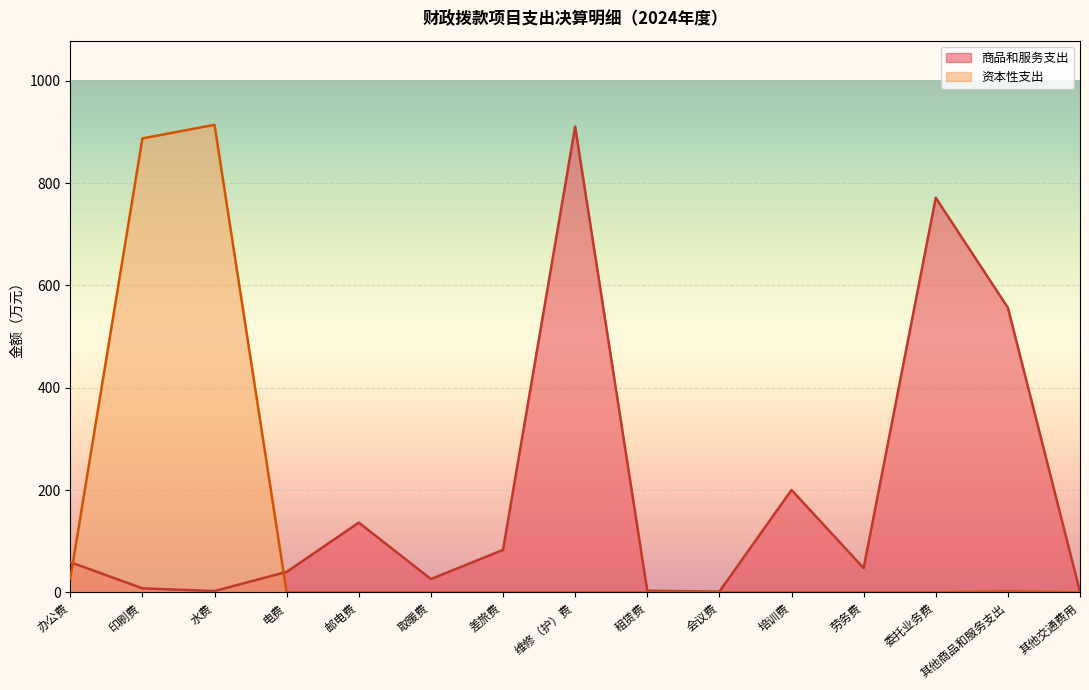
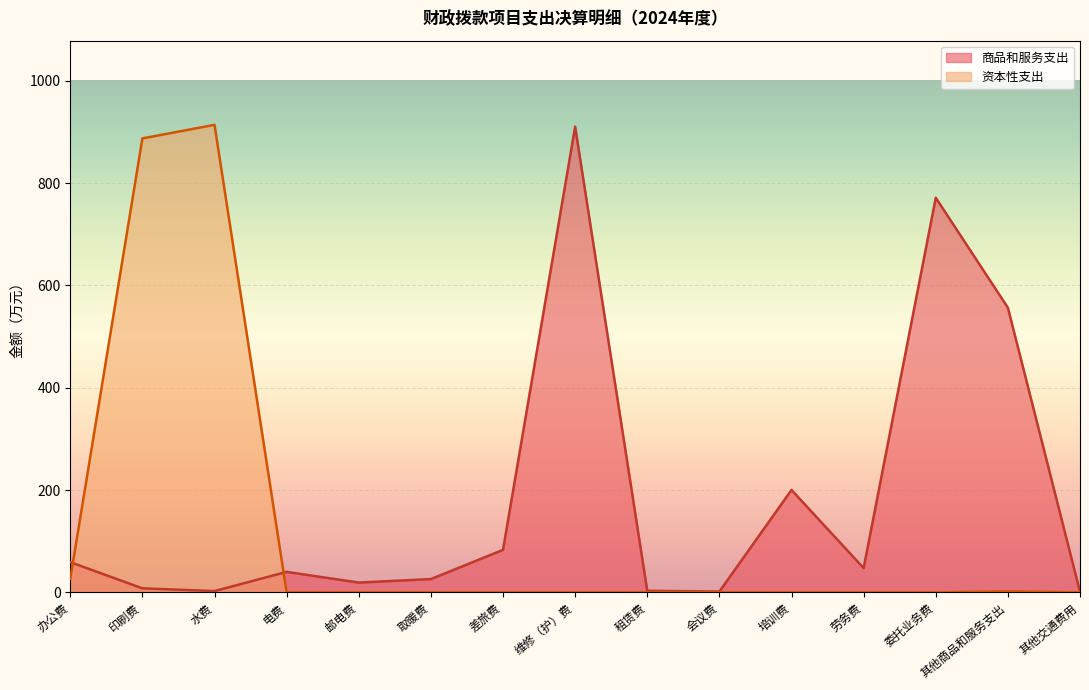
商品和服务支出, 邮电费: 140 -> 20
